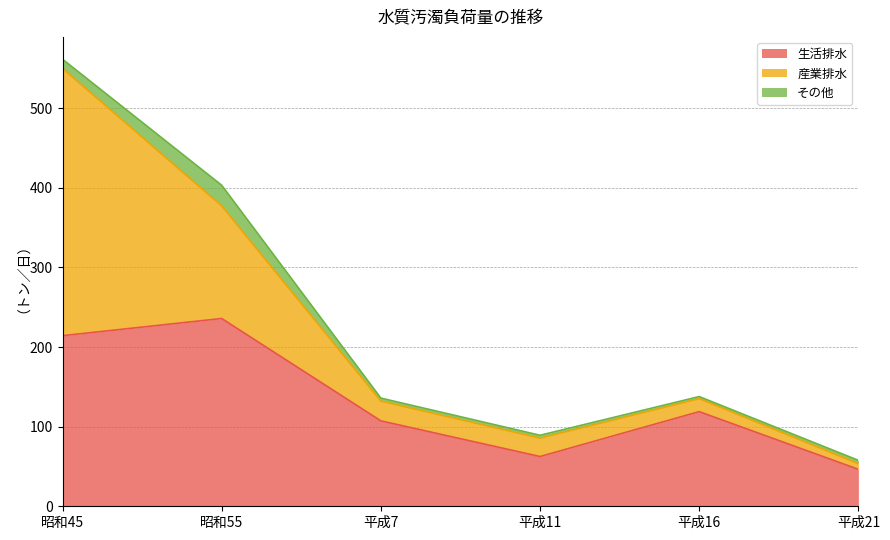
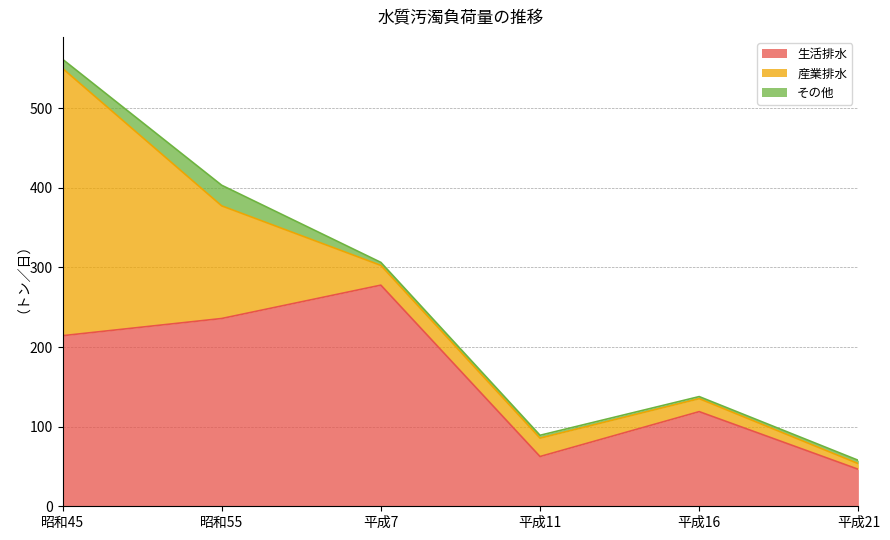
生活排水, 平成7: 110 -> 280
